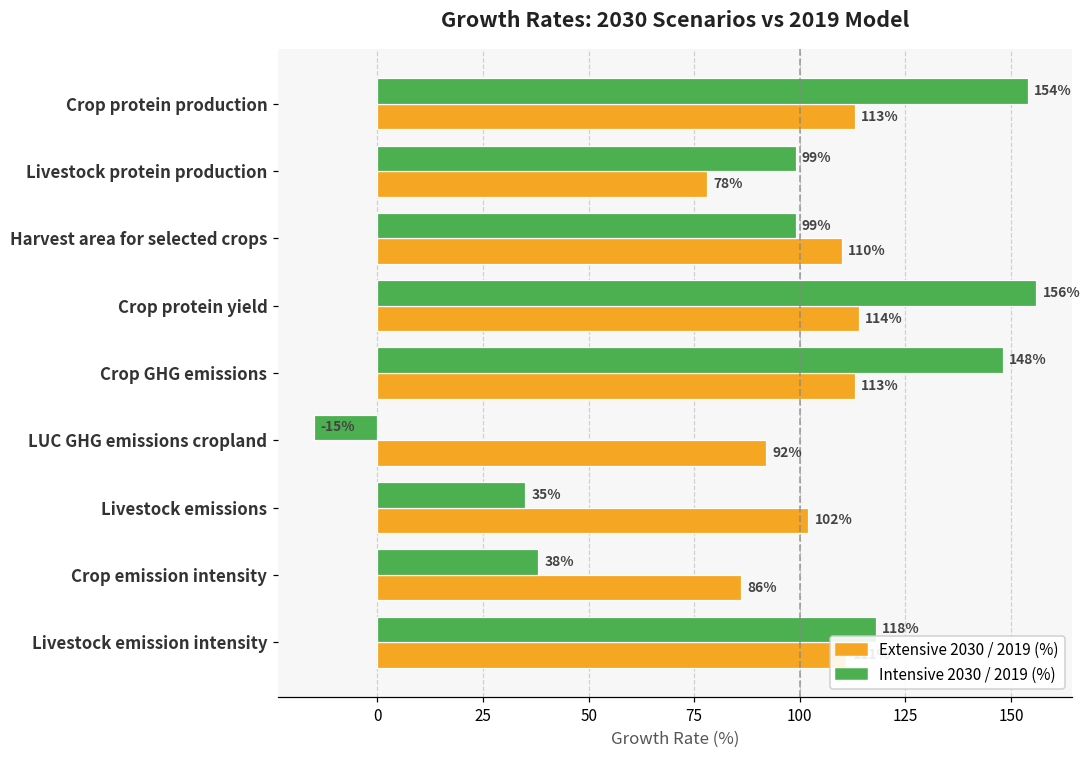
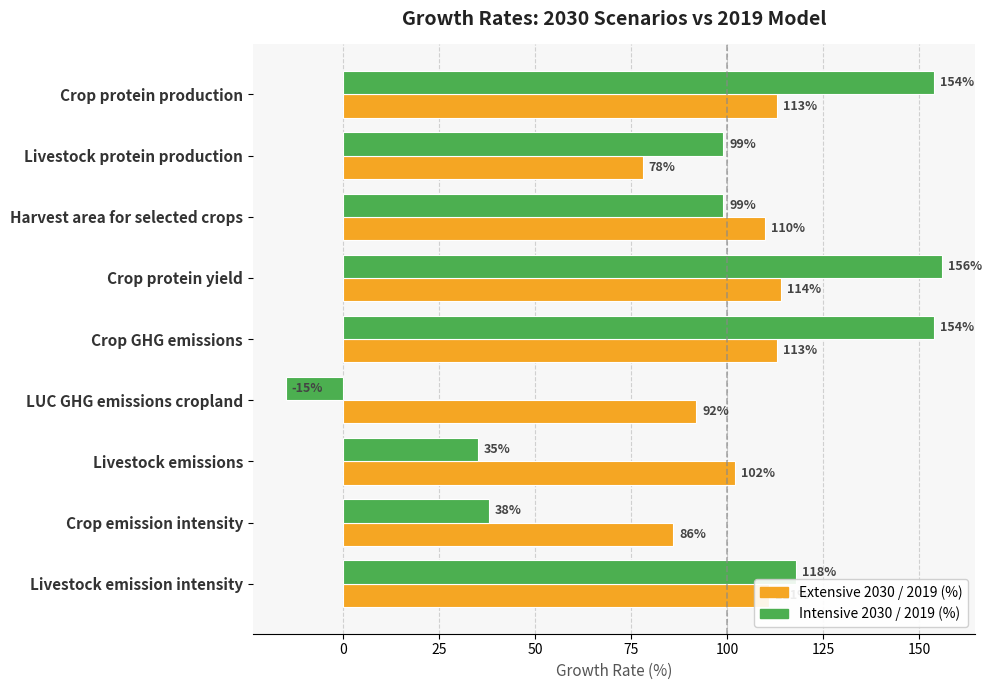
Intensive 2030 / 2019 (%), Crop GHG emissions: 148% -> 154%
